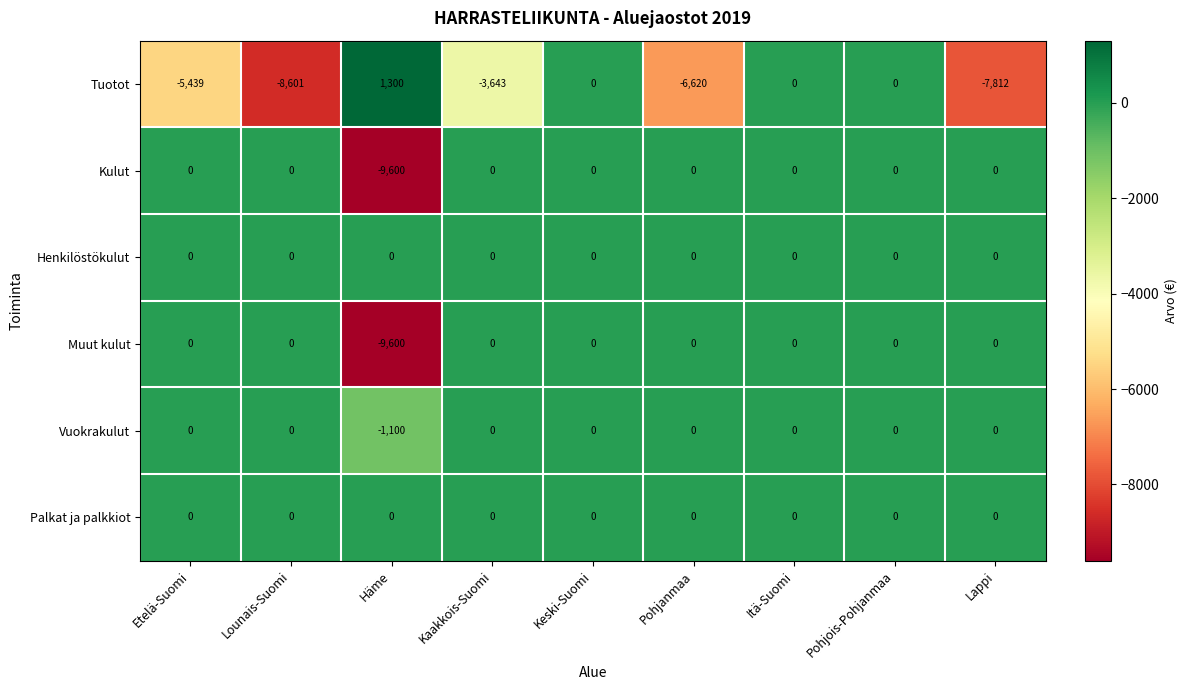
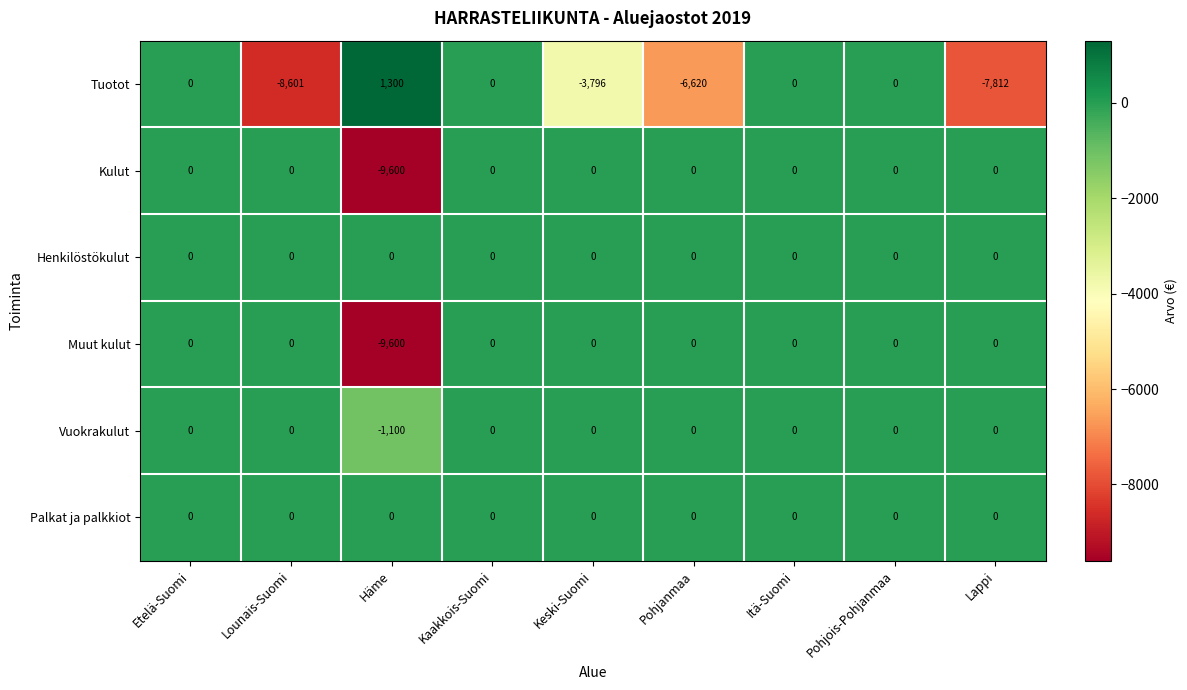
Tuotot, Etelä-Suomi: -5,439 -> 0
Tuotot, Kaakkois-Suomi: -3,643 -> 0
Tuotot, Keski-Suomi: 0 -> -3,796
